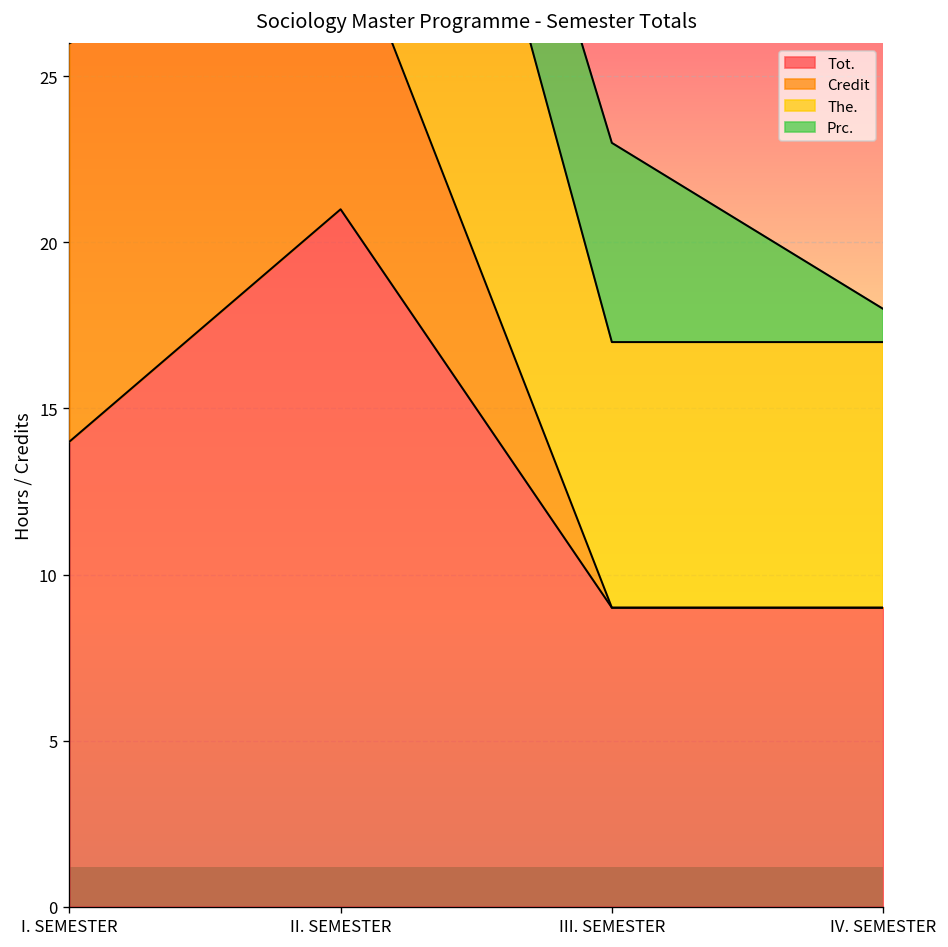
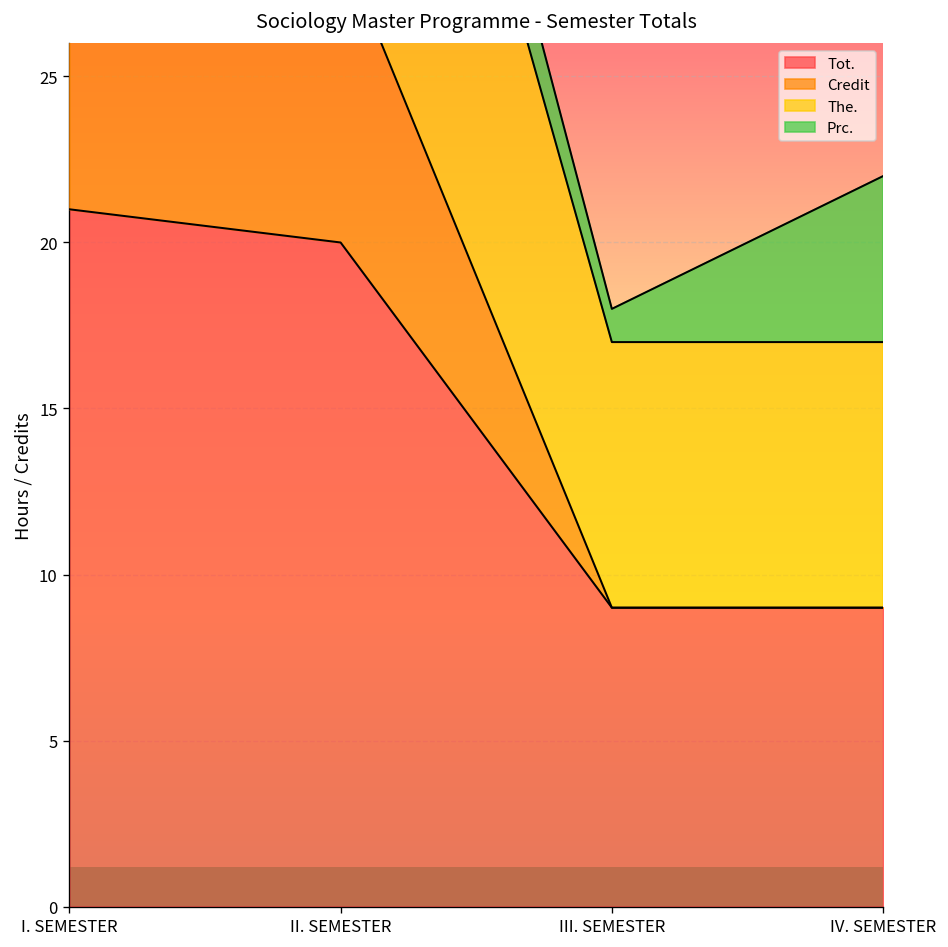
Tot., I. SEMESTER: 14 -> 21
Tot., II. SEMESTER: 21 -> 20
Prc., III. SEMESTER: 6 -> 1
Prc., IV. SEMESTER: 1 -> 5
